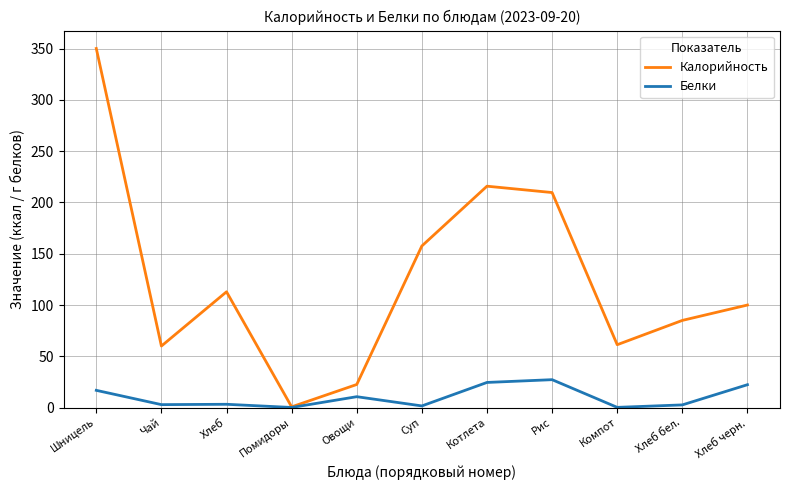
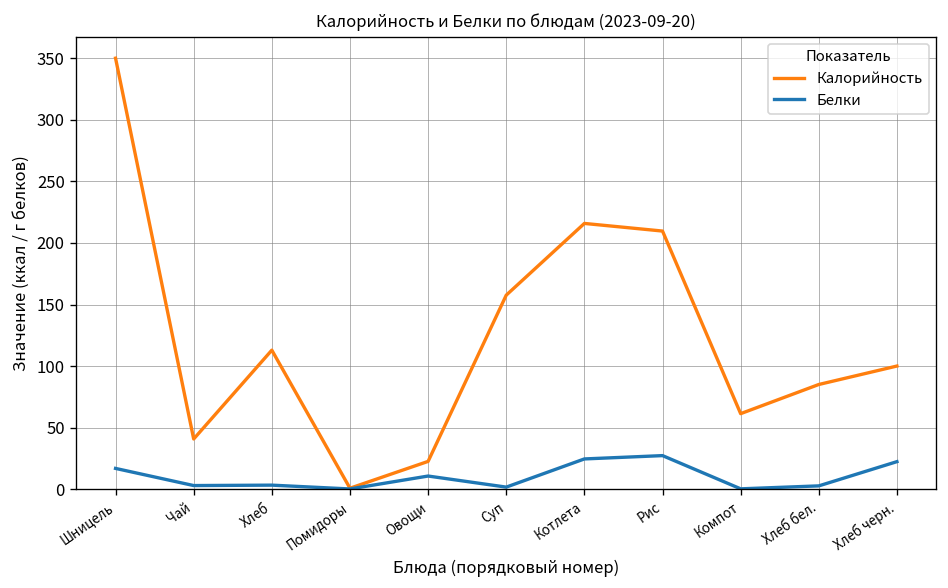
Калорийность, Чай: 60 -> 41
